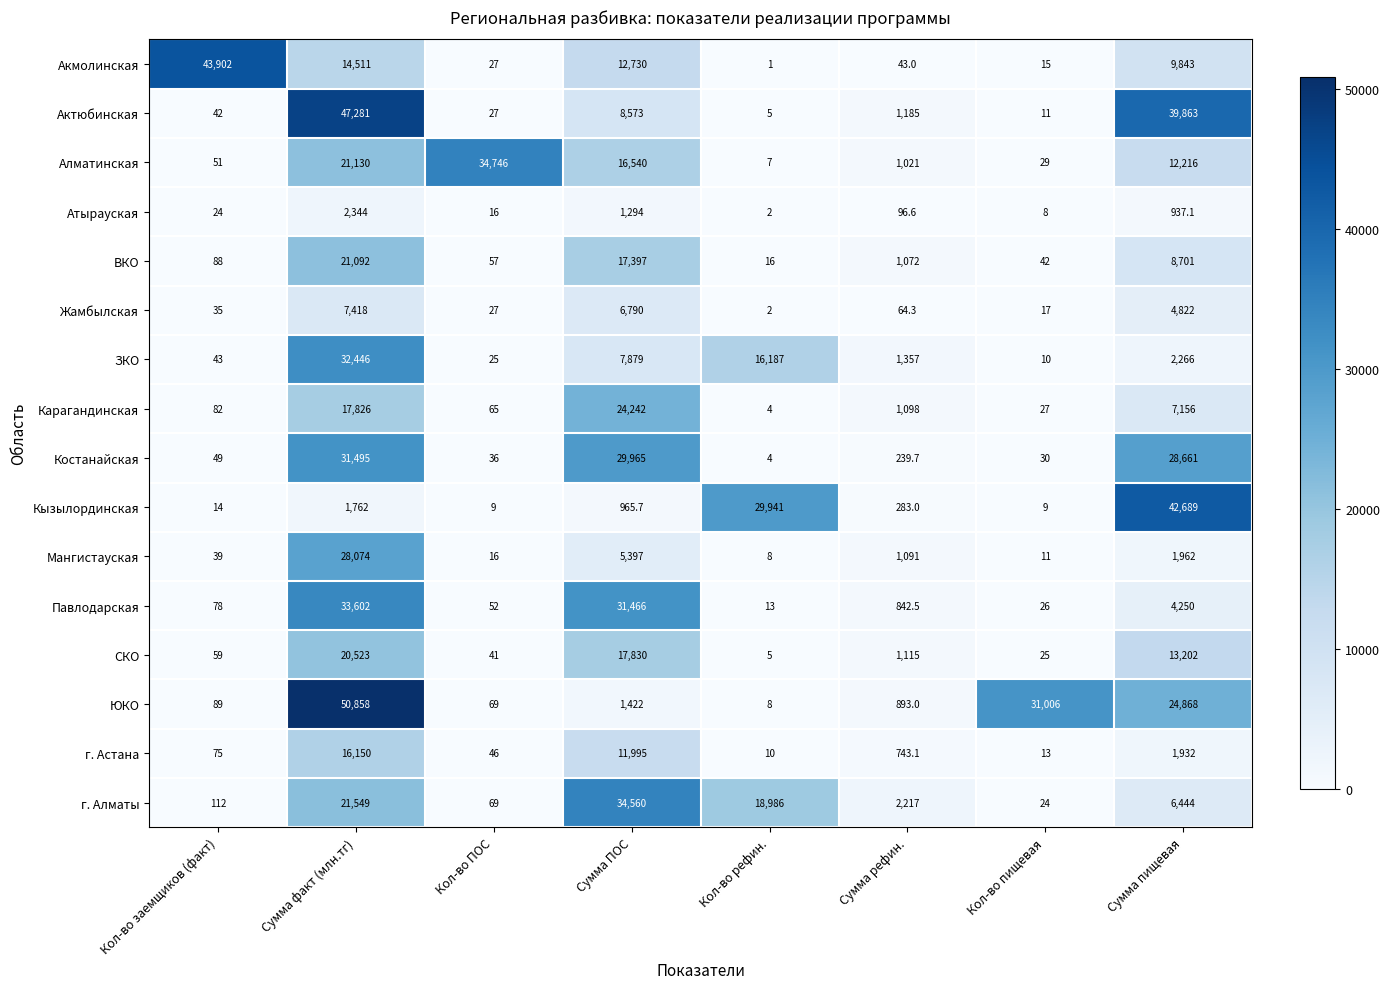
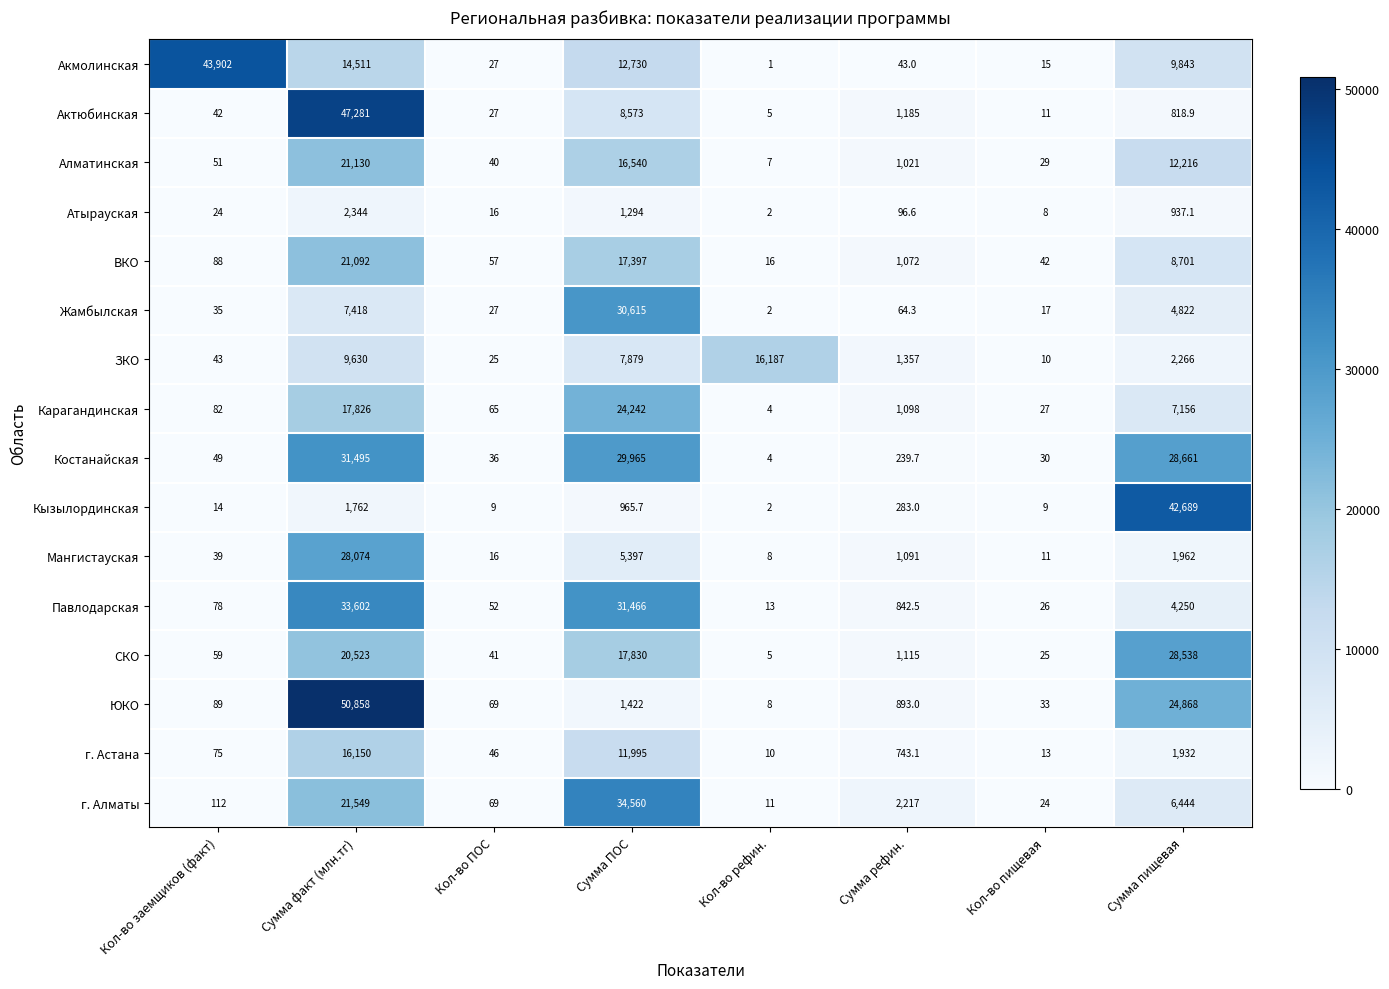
Актюбинская, Сумма пищевая: 39,863 -> 818.9
Алматинская, Кол-во ПОС: 34,746 -> 40
Жамбылская, Сумма ПОС: 6,790 -> 30,615
ЗКО, Сумма факт (млн.тг): 32,446 -> 9,630
Кызылординская, Кол-во рефин.: 29,941 -> 2
СКО, Сумма пищевая: 13,202 -> 28,538
ЮКО, Кол-во пищевая: 31,006 -> 33
г. Алматы, Кол-во рефин.: 18,986 -> 11
